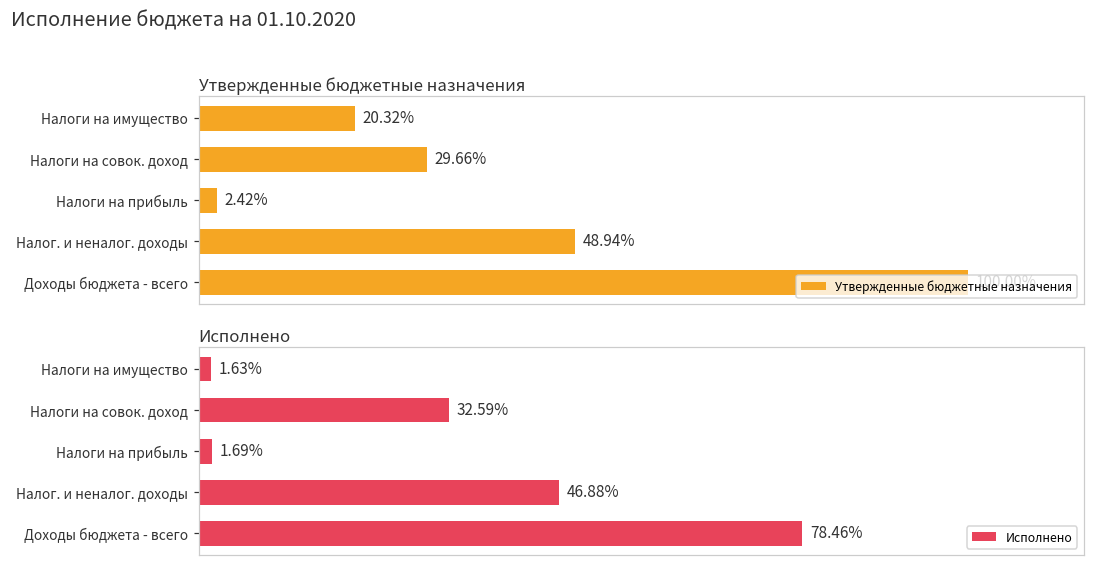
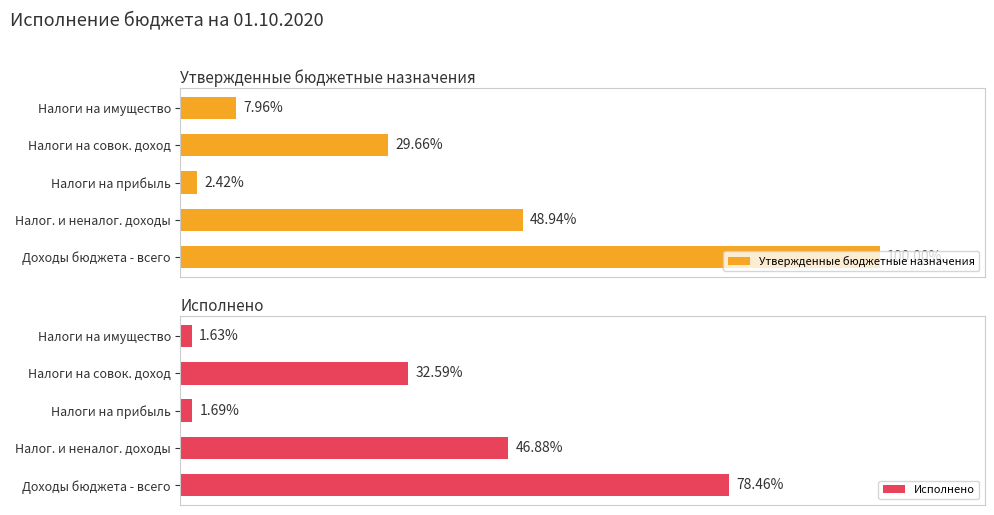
Утвержденные бюджетные назначения, Налоги на имущество: 20.32% -> 7.96%
